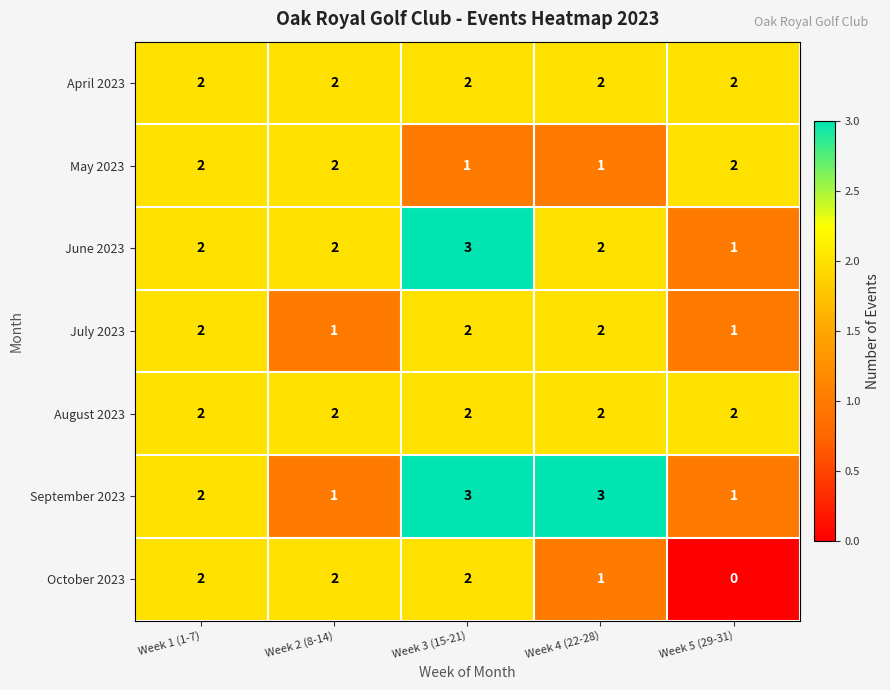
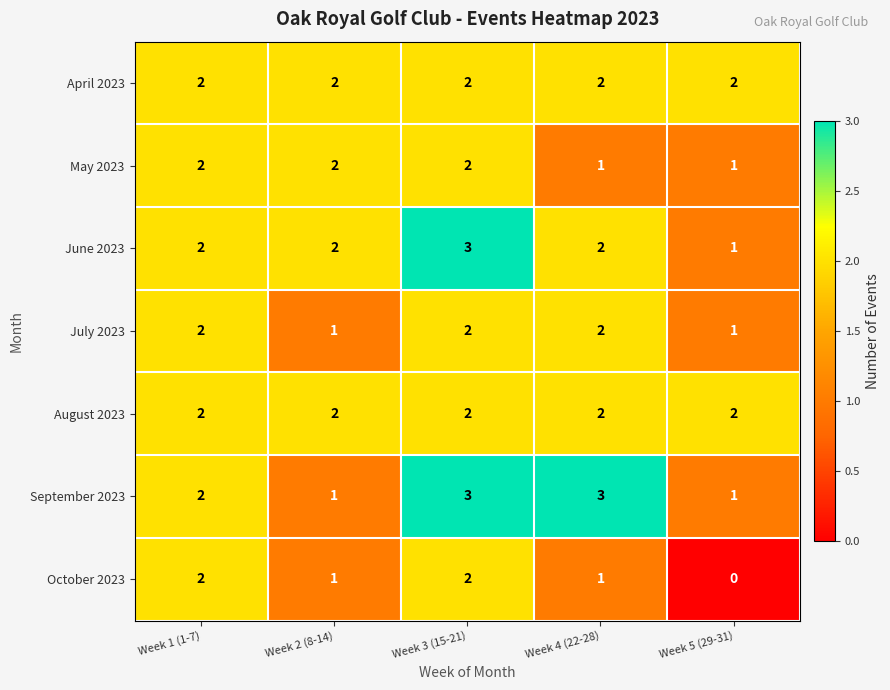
May 2023, Week 3 (15-21): 1 -> 2
May 2023, Week 5 (29-31): 2 -> 1
October 2023, Week 2 (8-14): 2 -> 1
